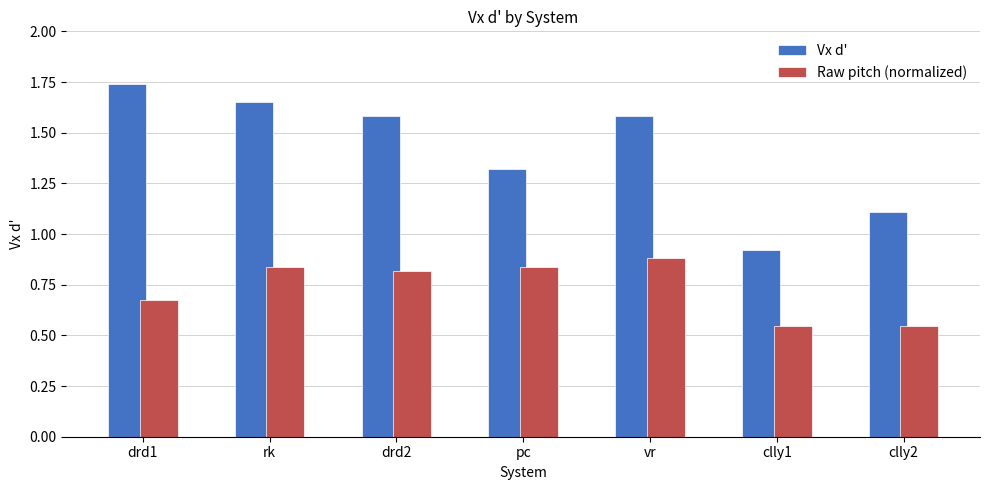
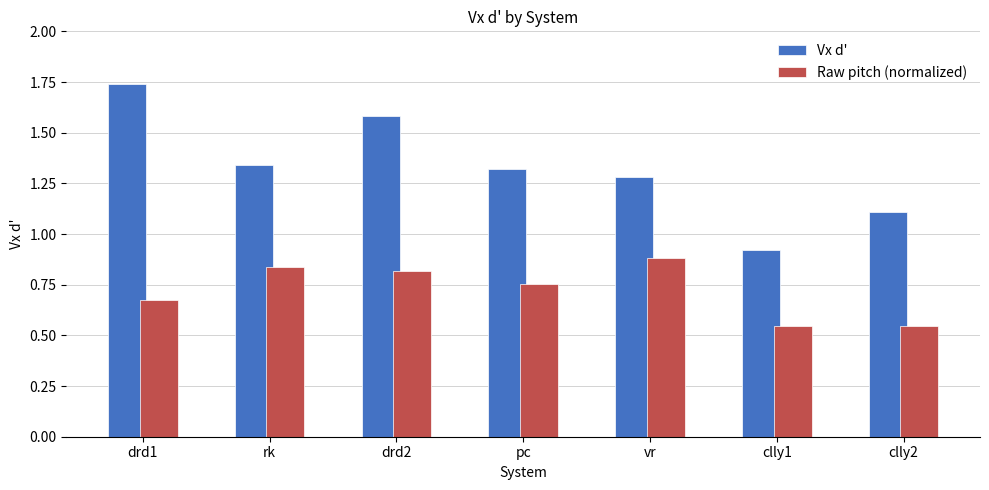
Vx d', rk: 1.65 -> 1.34
Raw pitch (normalized), pc: 0.84 -> 0.76
Vx d', vr: 1.58 -> 1.28
